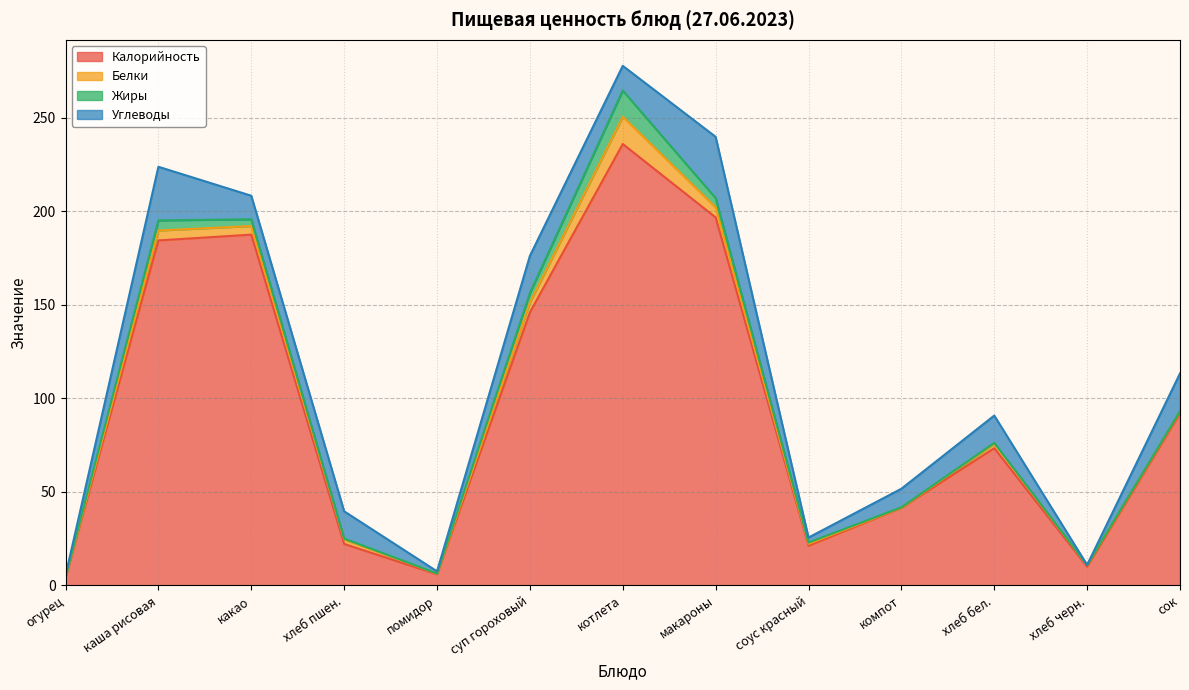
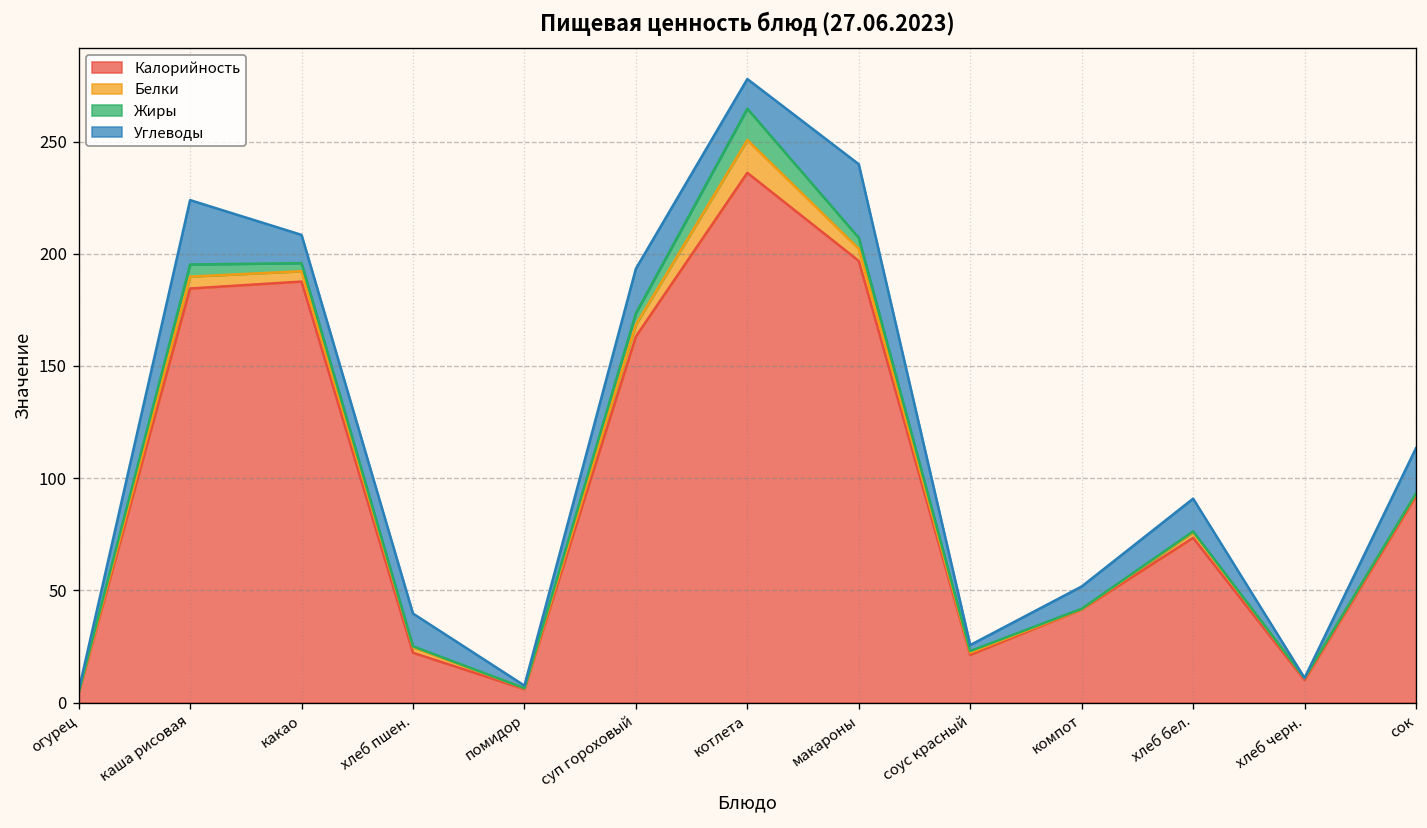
Калорийность, суп гороховый: 146 -> 163
